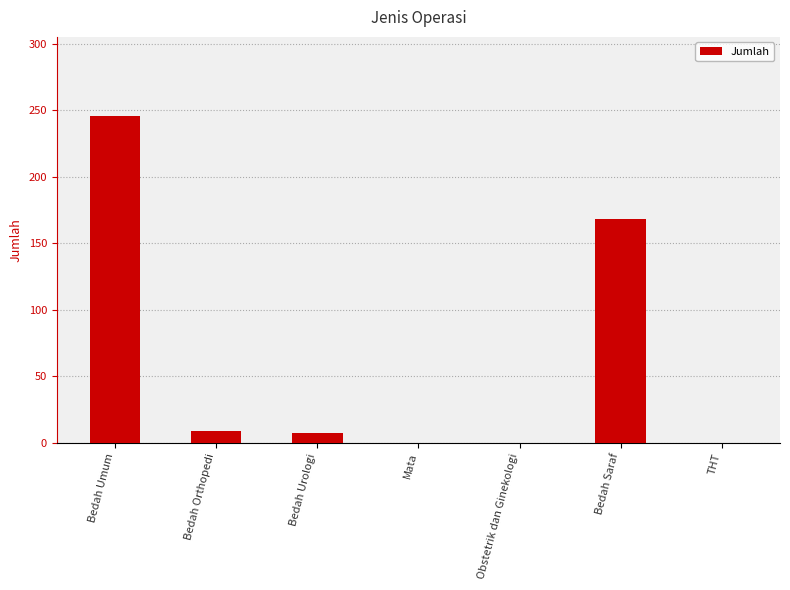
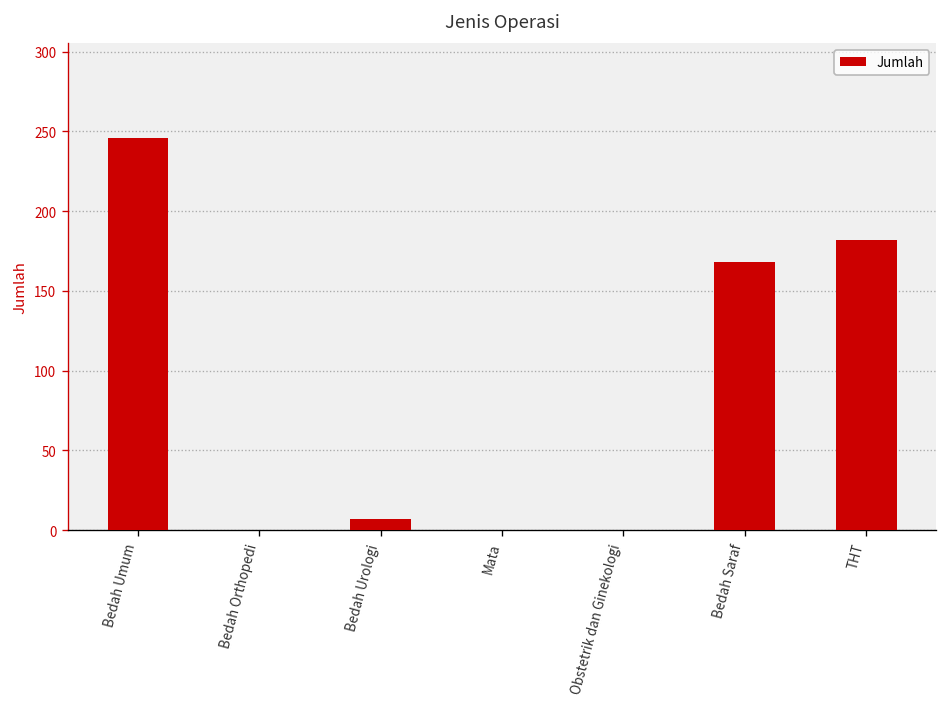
Bedah Orthopedi: 9 -> 0
THT: 0 -> 182
